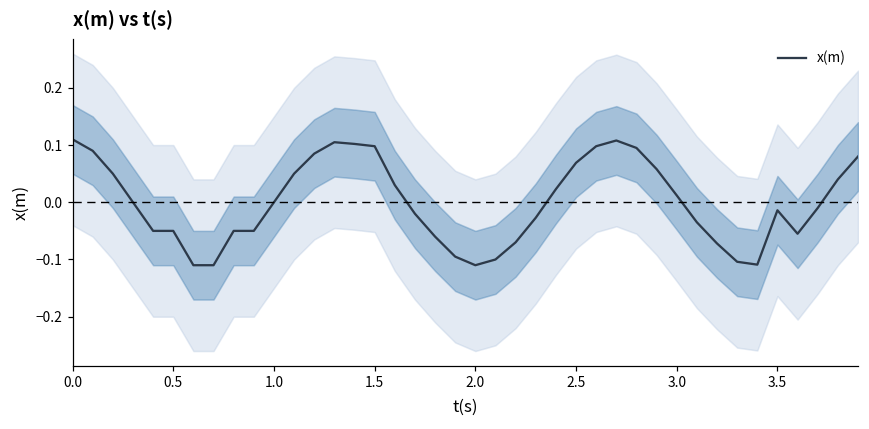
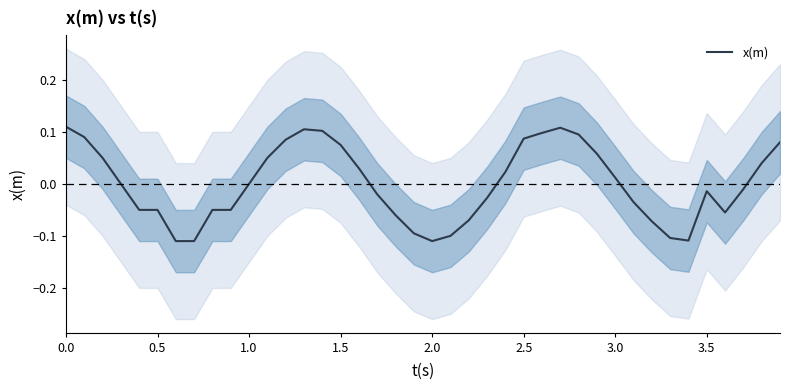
x(m), 1.5: 0.10 -> 0.08
x(m), 2.5: 0.07 -> 0.09
